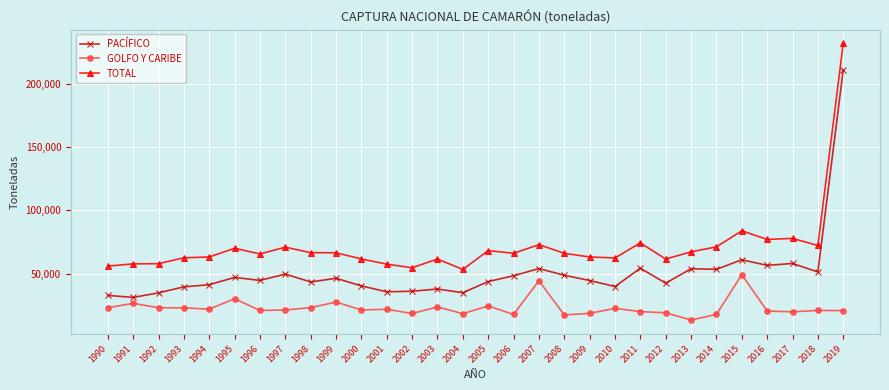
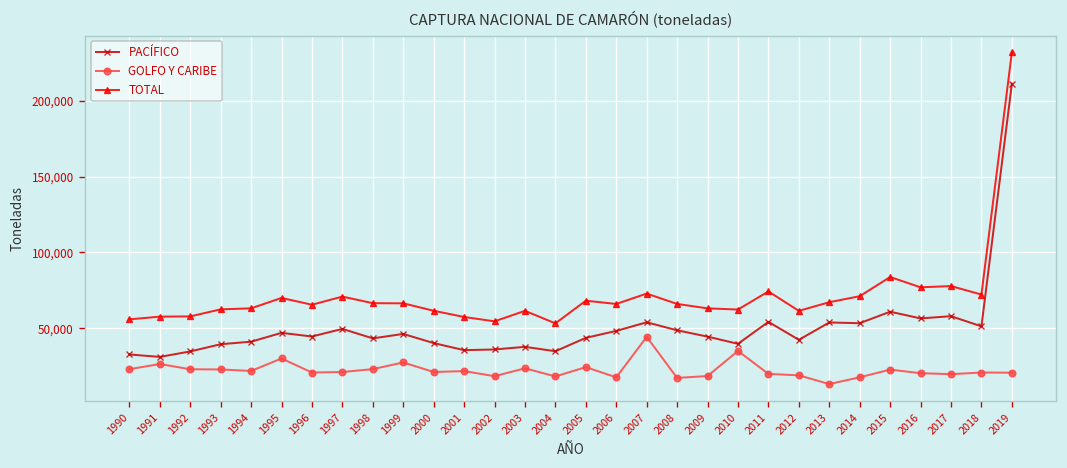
GOLFO Y CARIBE, 2010: 23,000 -> 35,000
GOLFO Y CARIBE, 2015: 49,000 -> 23,000
